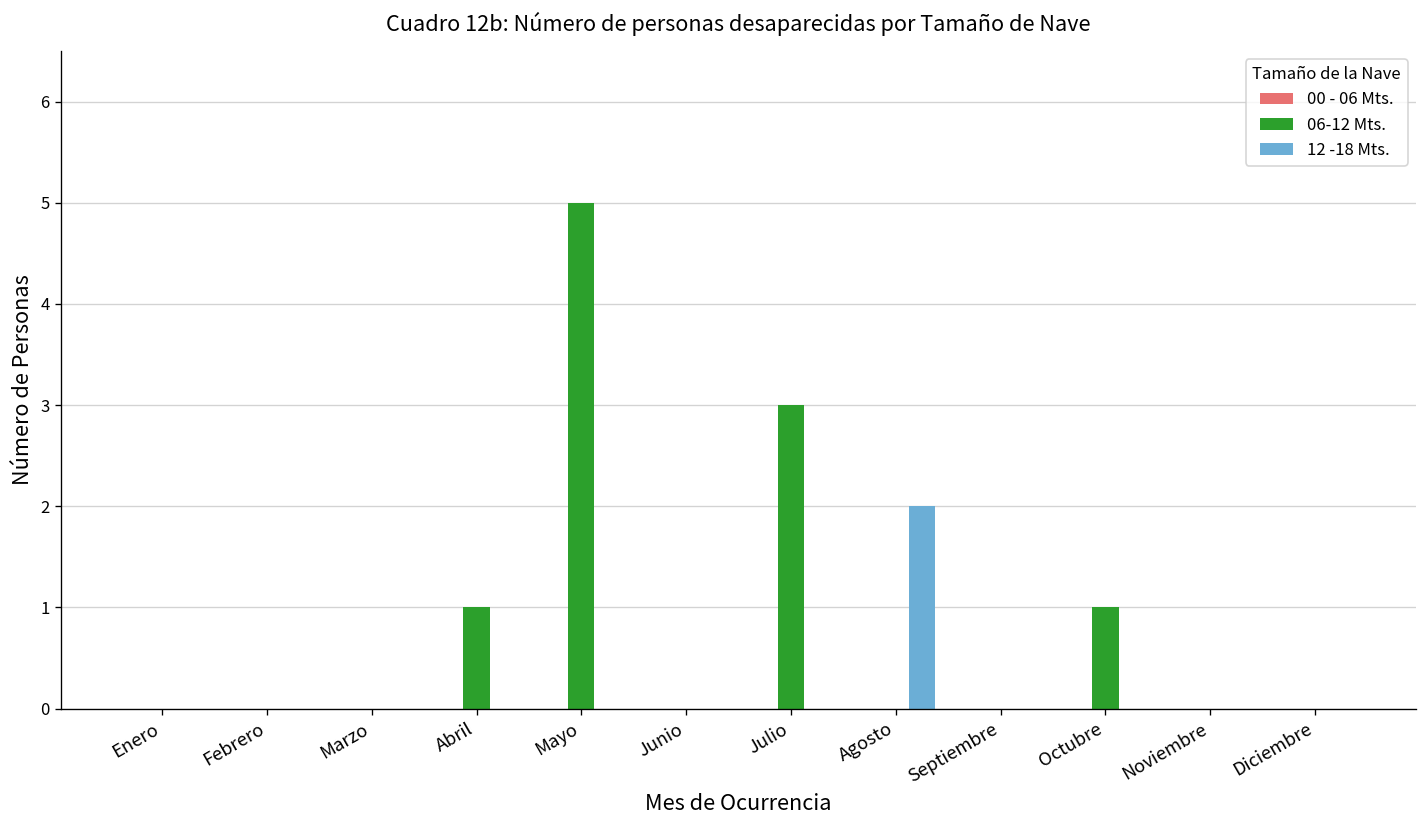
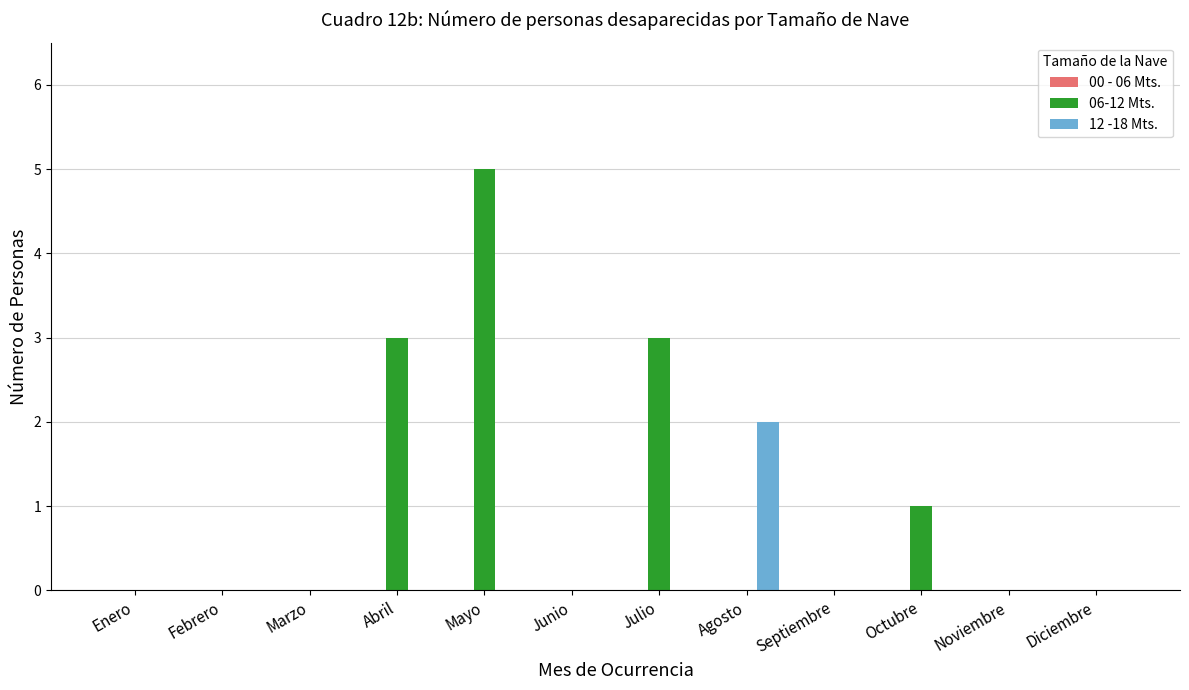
06-12 Mts., Abril: 1 -> 3
